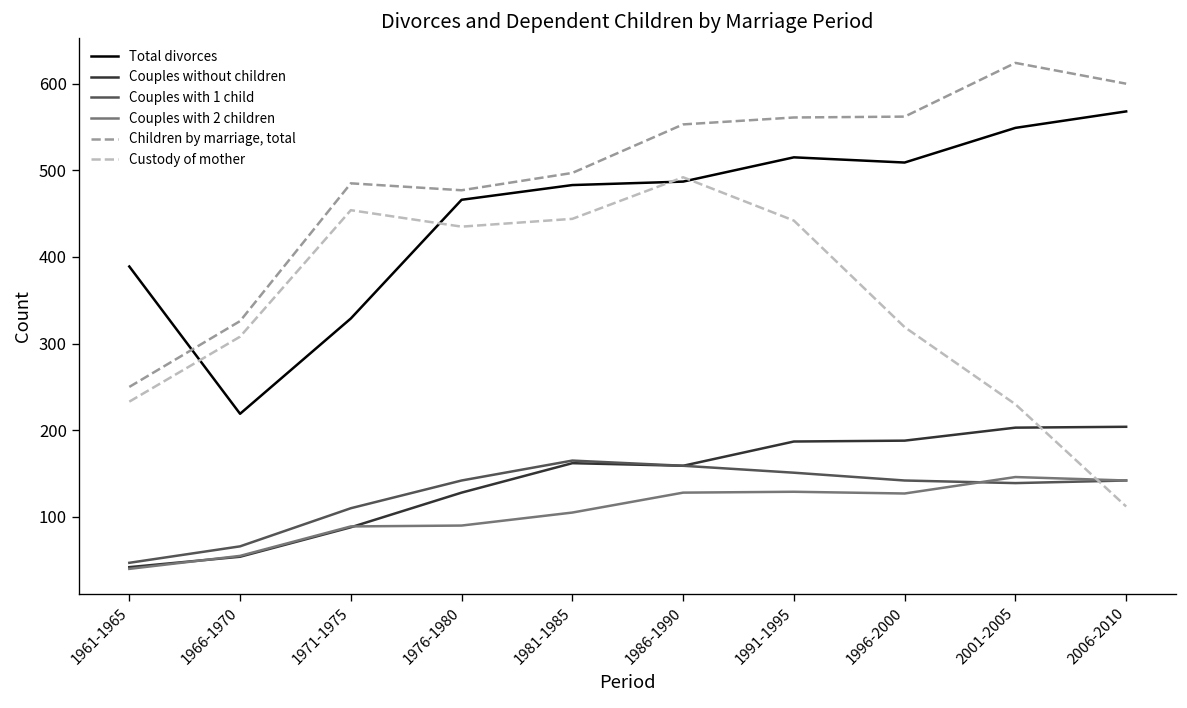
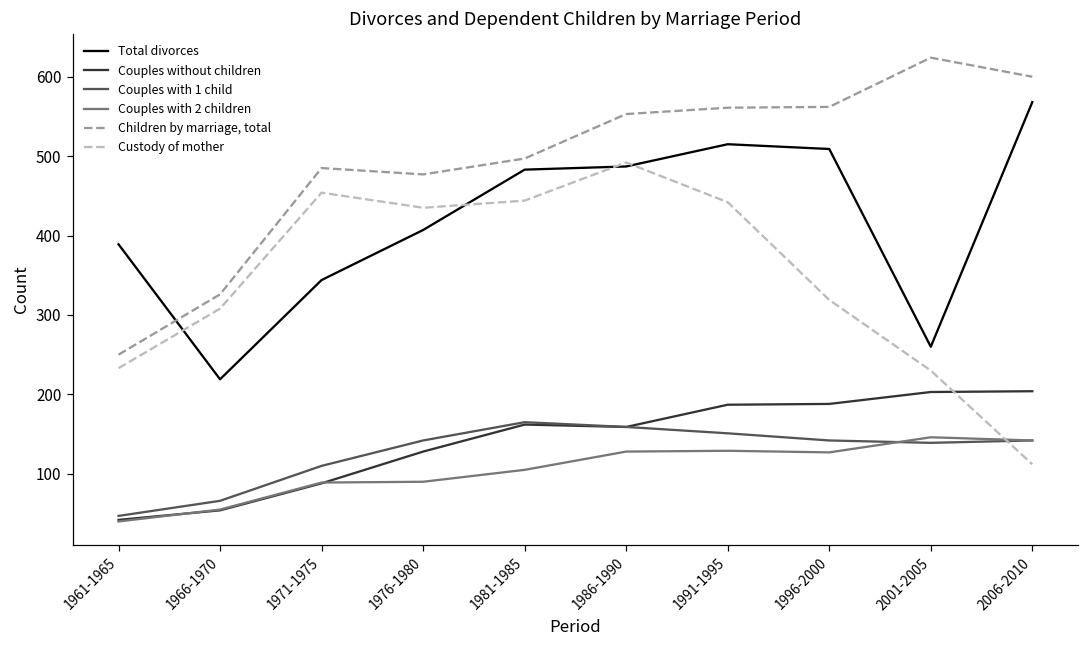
Total divorces, 1971-1975: 330 -> 340
Total divorces, 1976-1980: 470 -> 410
Total divorces, 2001-2005: 550 -> 260
